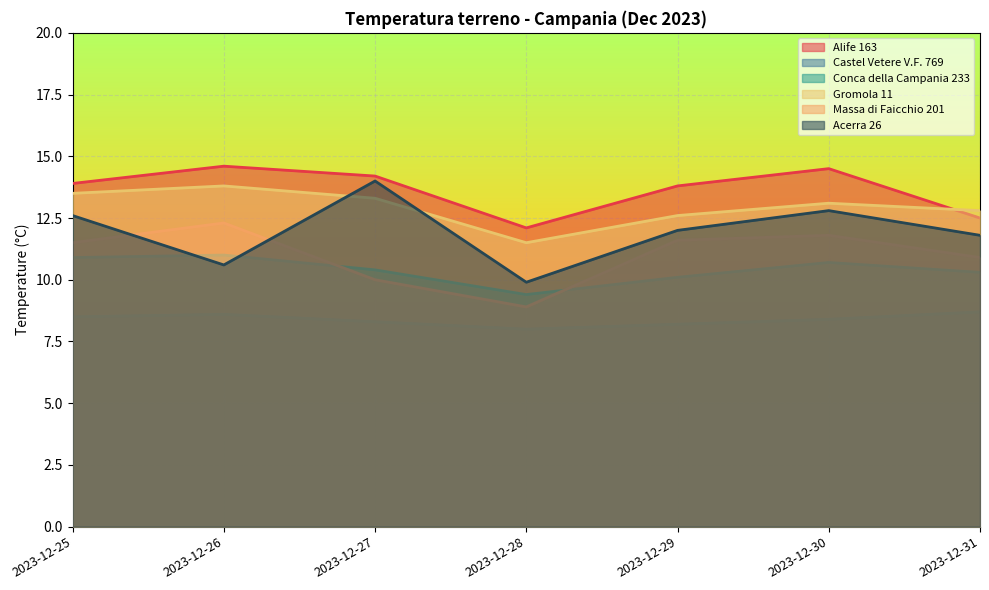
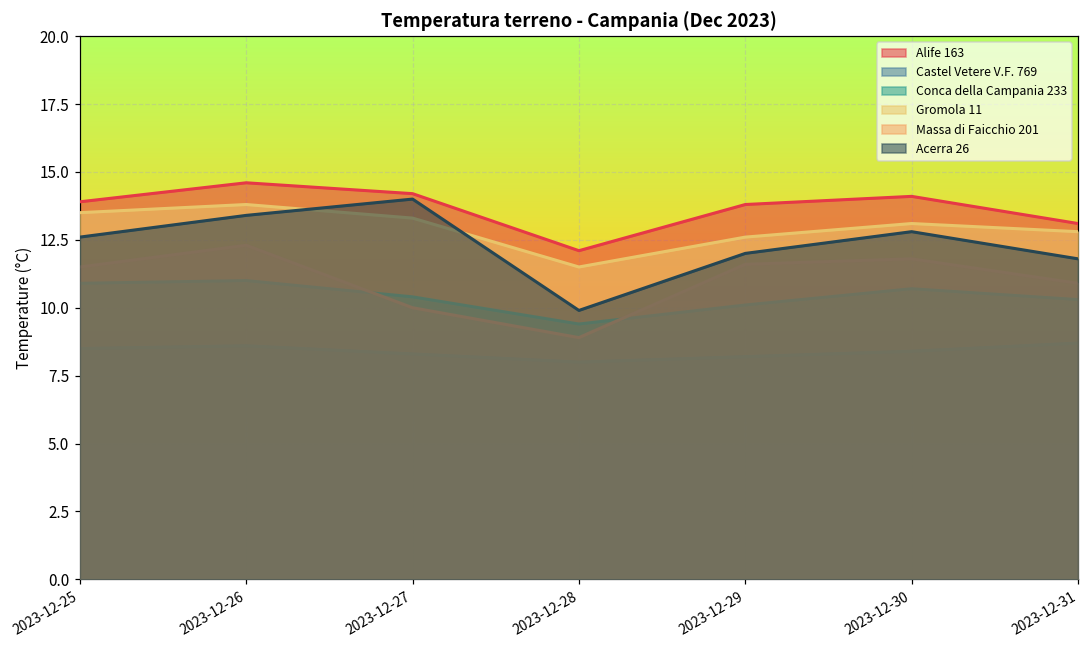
Acerra 26, 2023-12-26: 10.6 -> 13.4
Alife 163, 2023-12-30: 14.5 -> 14.1
Alife 163, 2023-12-31: 12.5 -> 13.1
